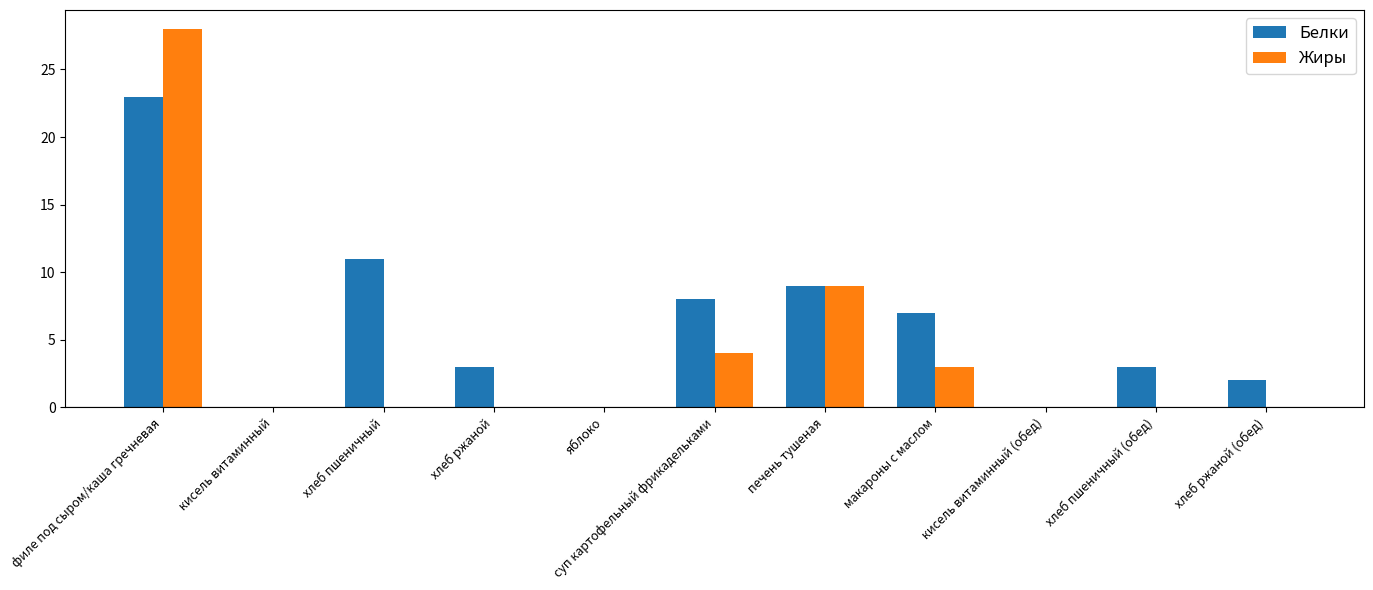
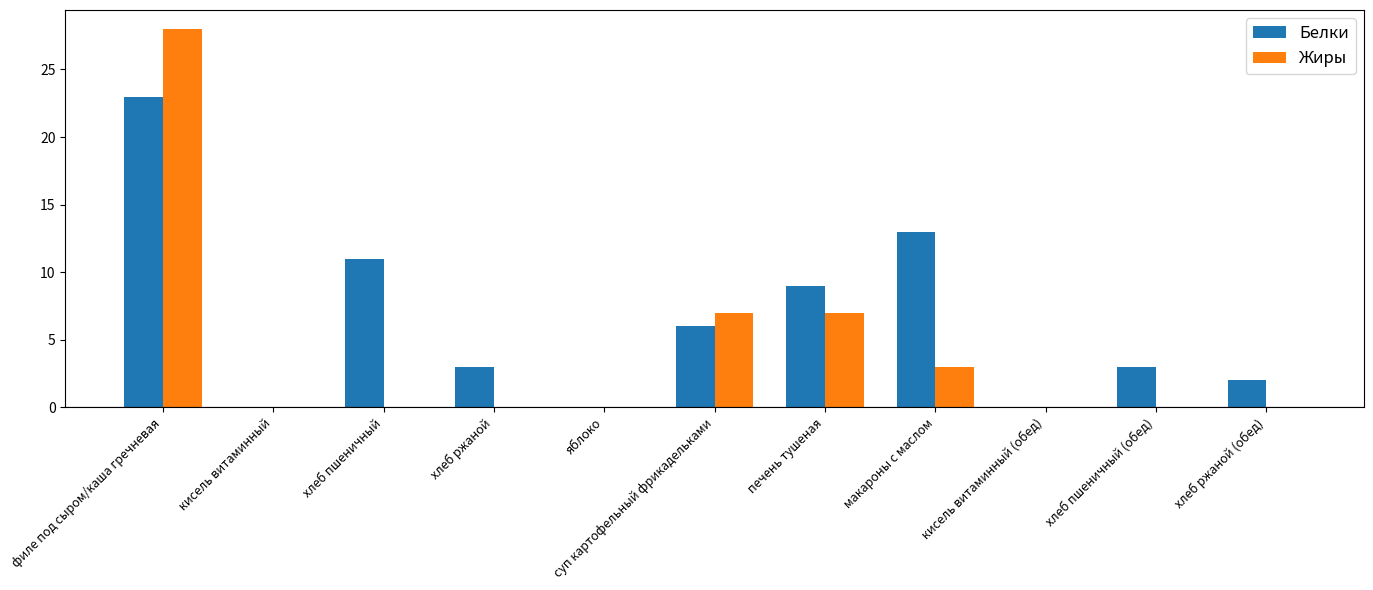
Белки, суп картофельный фрикадельками: 8 -> 6
Жиры, суп картофельный фрикадельками: 4 -> 7
Жиры, печень тушеная: 9 -> 7
Белки, макароны с маслом: 7 -> 13
